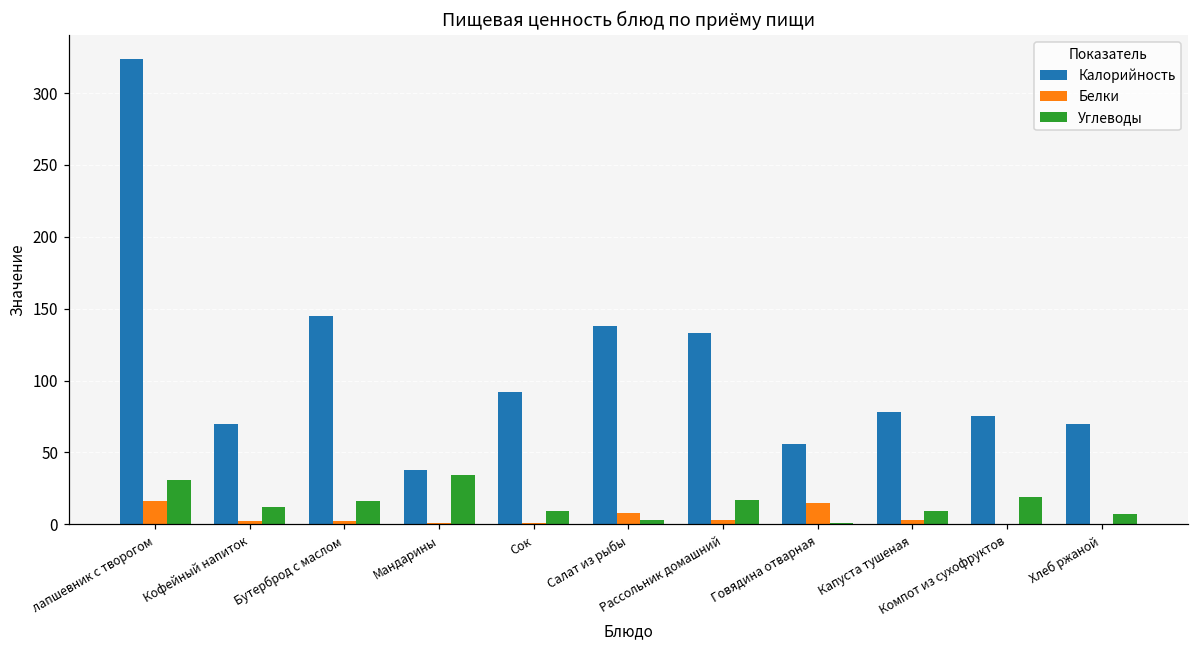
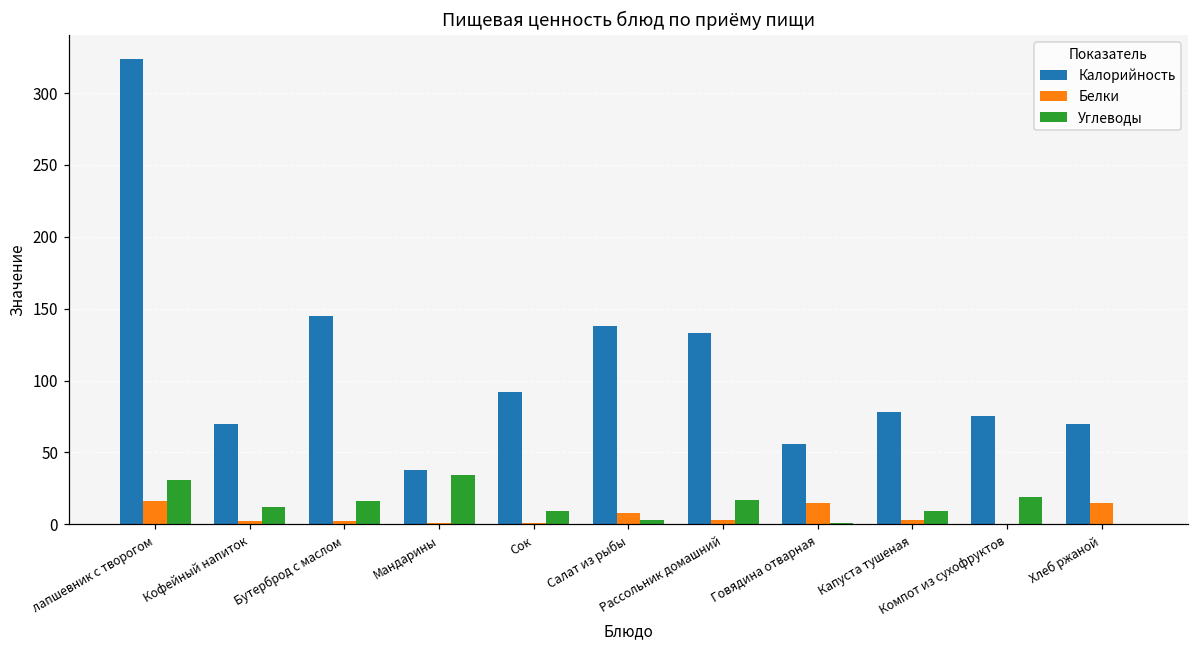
Белки, Хлеб ржаной: 0 -> 15
Углеводы, Хлеб ржаной: 7 -> 0
